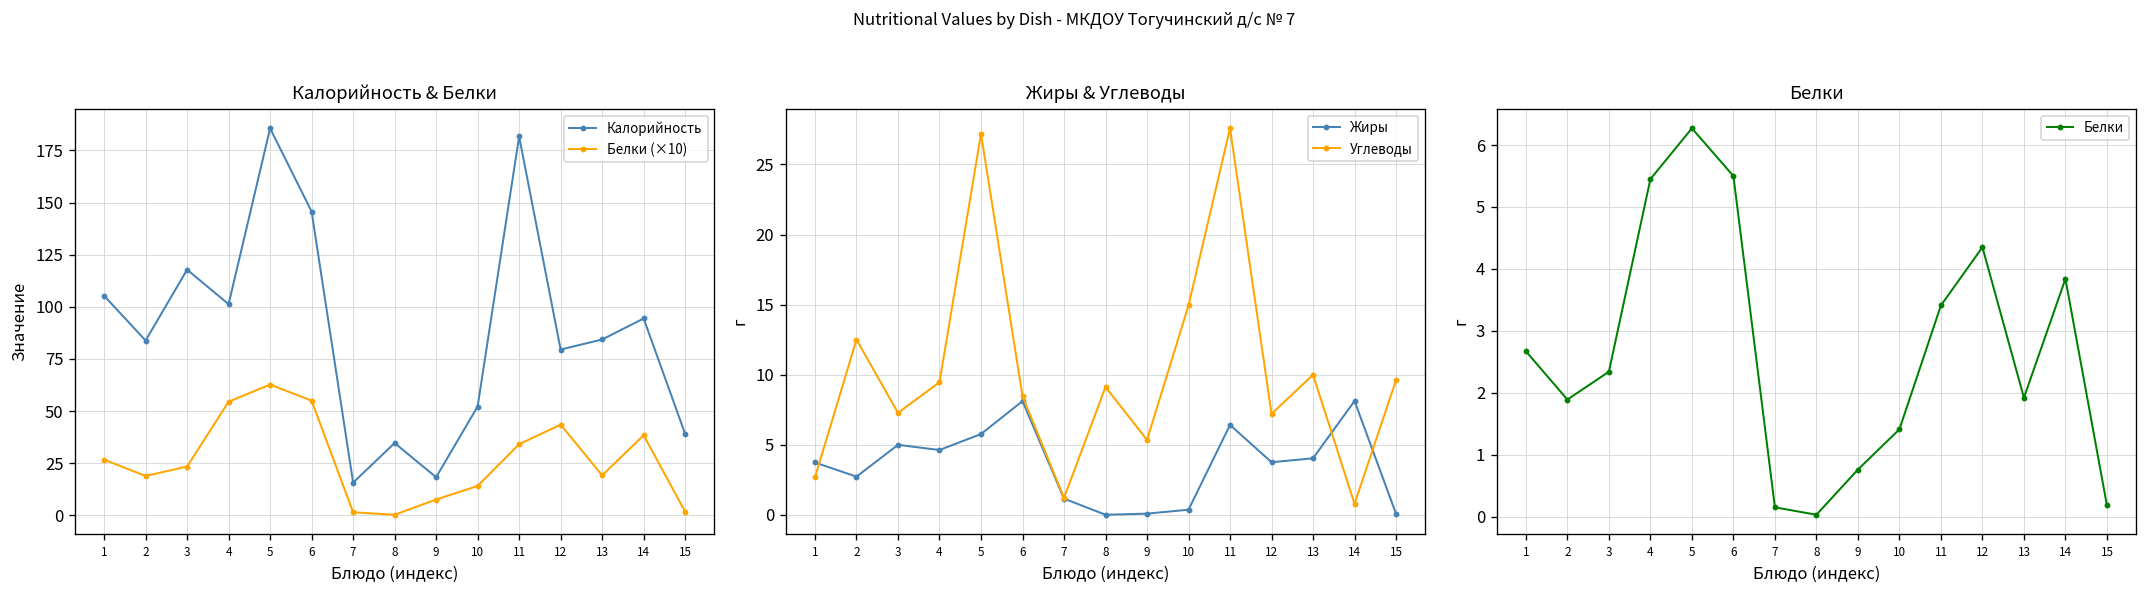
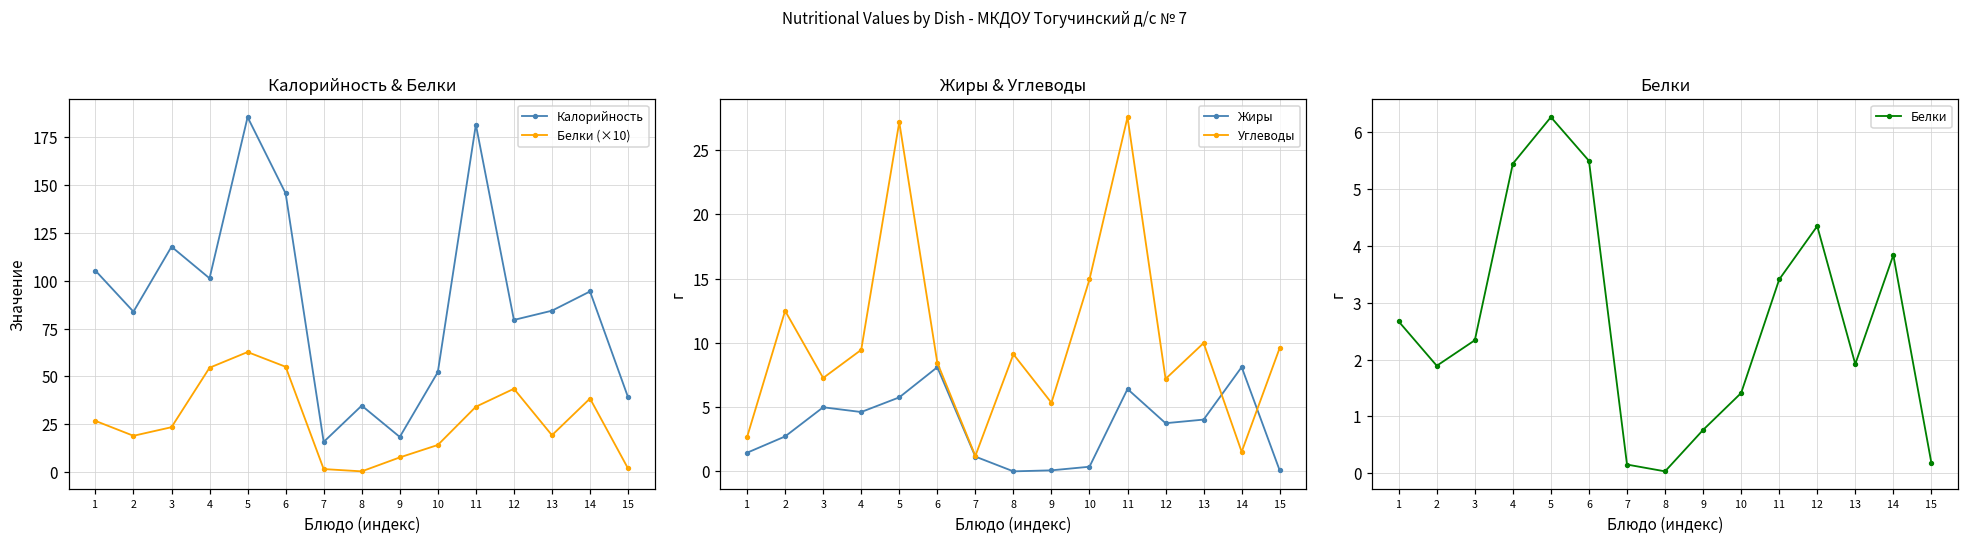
Жиры & Углеводы, Жиры, 1: 3.7 -> 1.5
Жиры & Углеводы, Углеводы, 14: 0.8 -> 1.5
